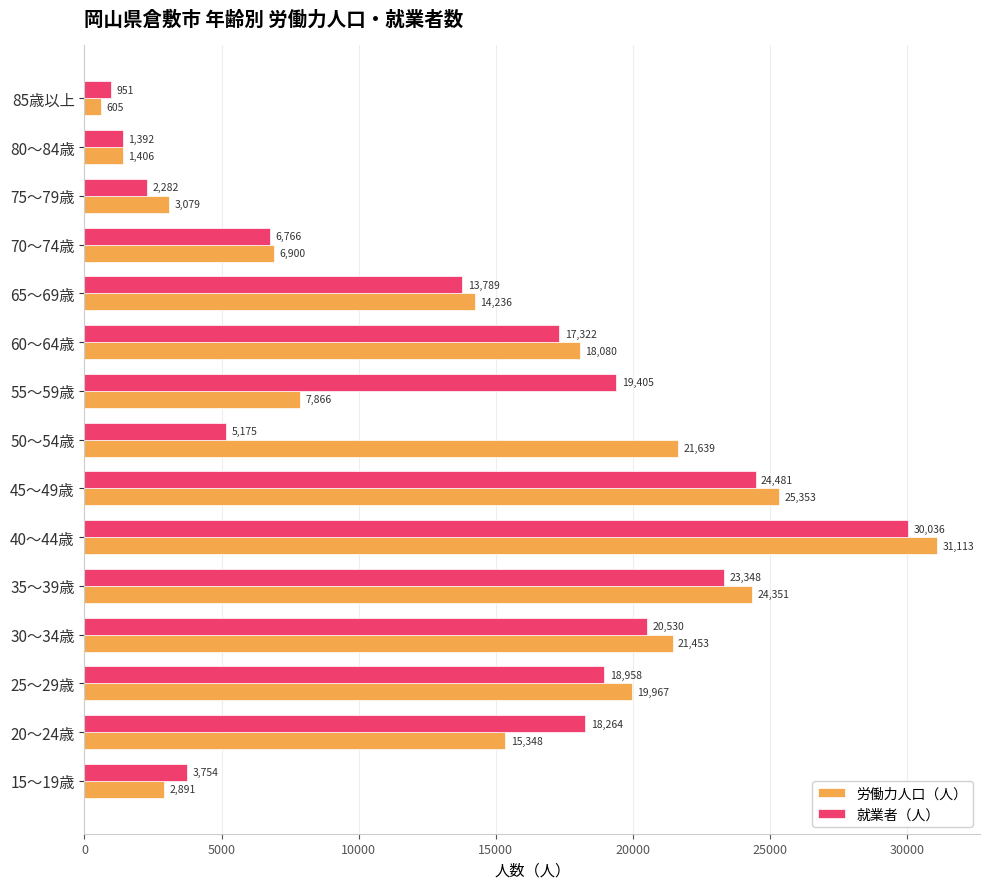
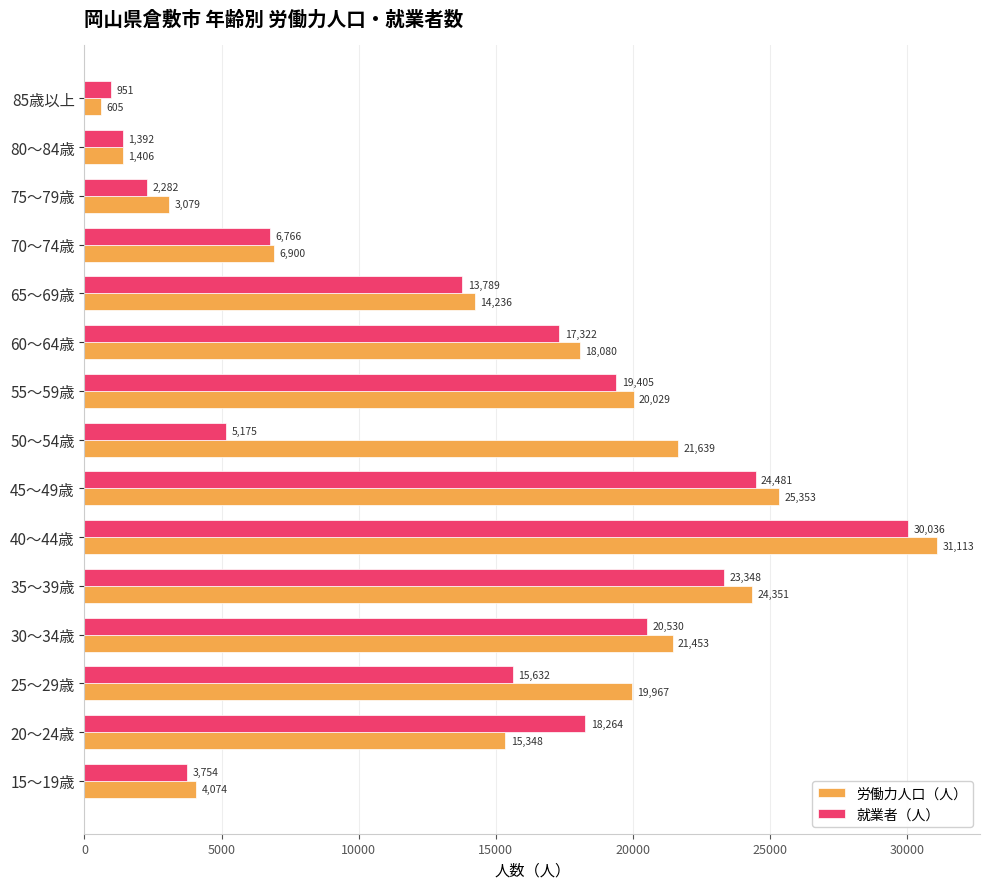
労働力人口（人）, 55～59歳: 7,866 -> 20,029
就業者（人）, 25～29歳: 18,958 -> 15,632
労働力人口（人）, 15～19歳: 2,891 -> 4,074
